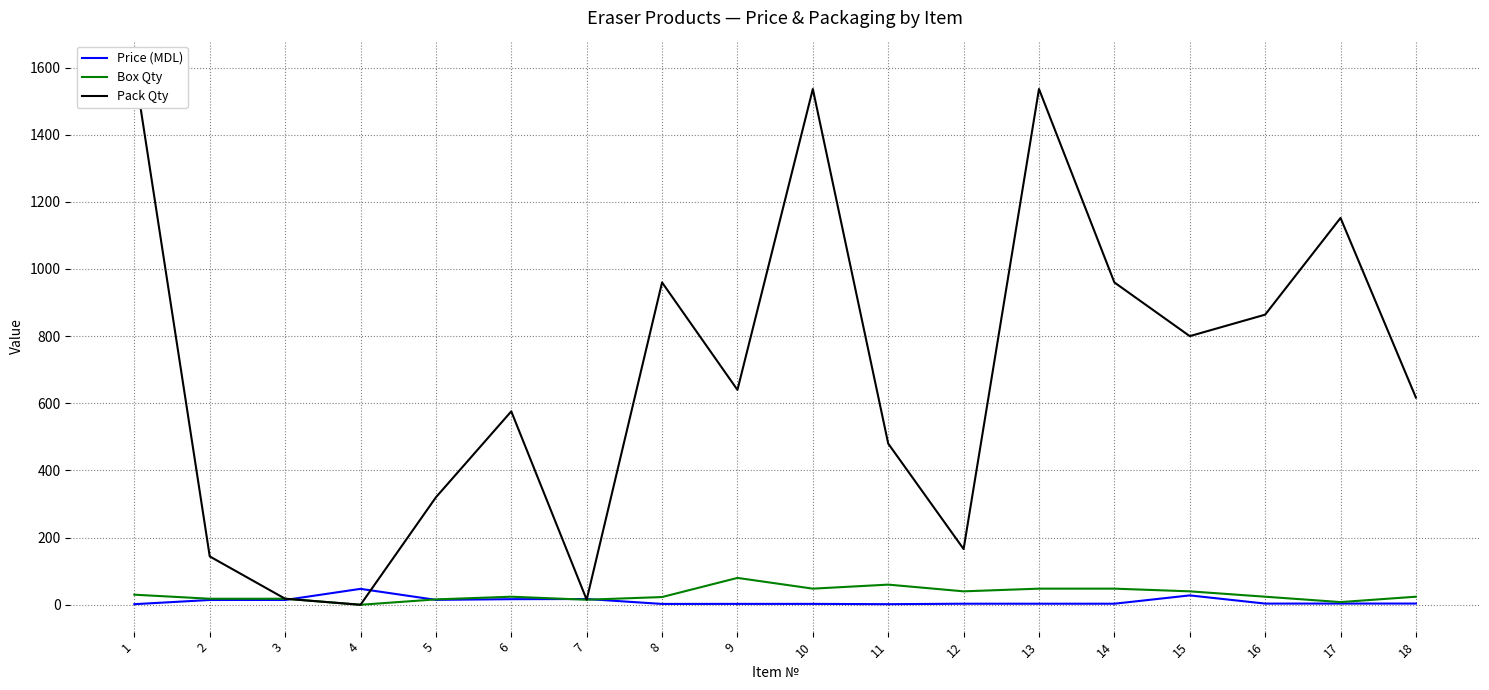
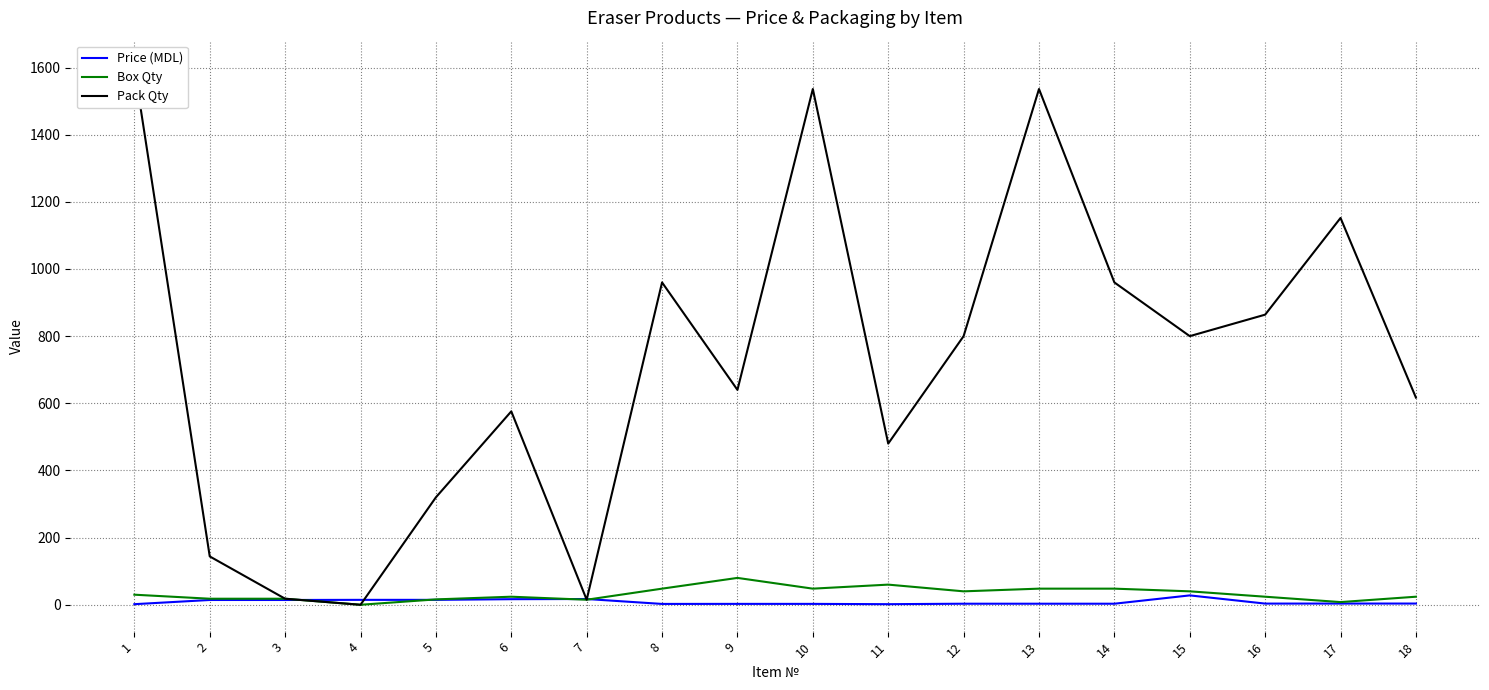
Price (MDL), 4: 50 -> 10
Box Qty, 8: 20 -> 50
Pack Qty, 12: 170 -> 800
